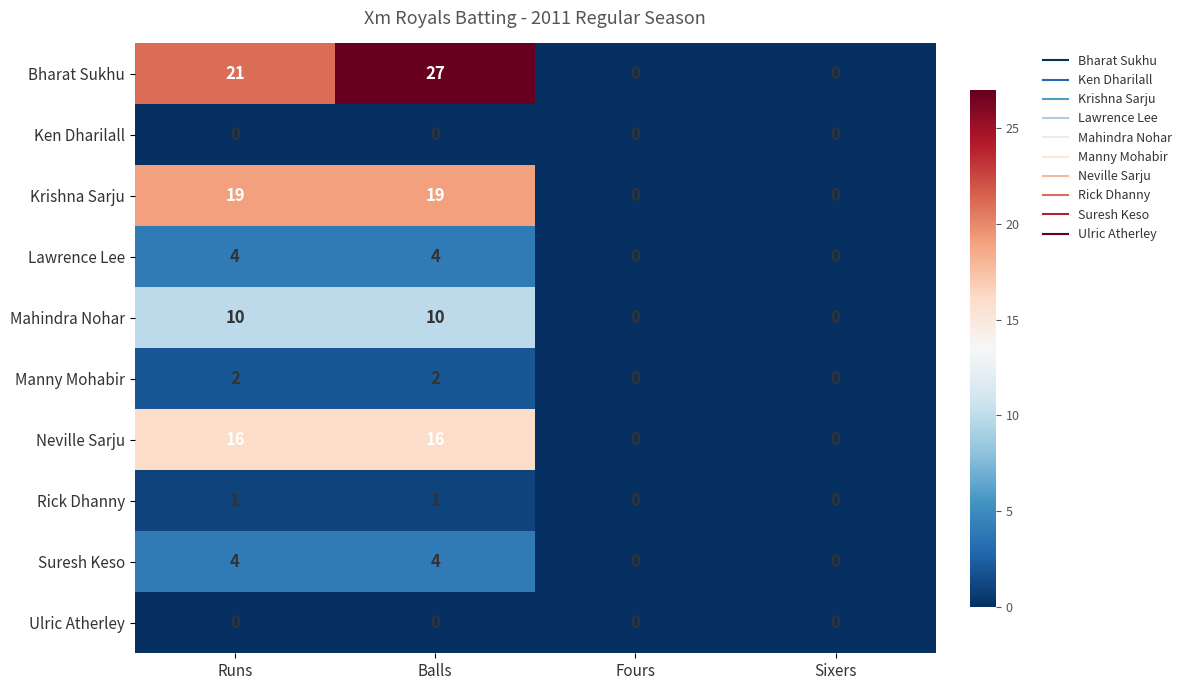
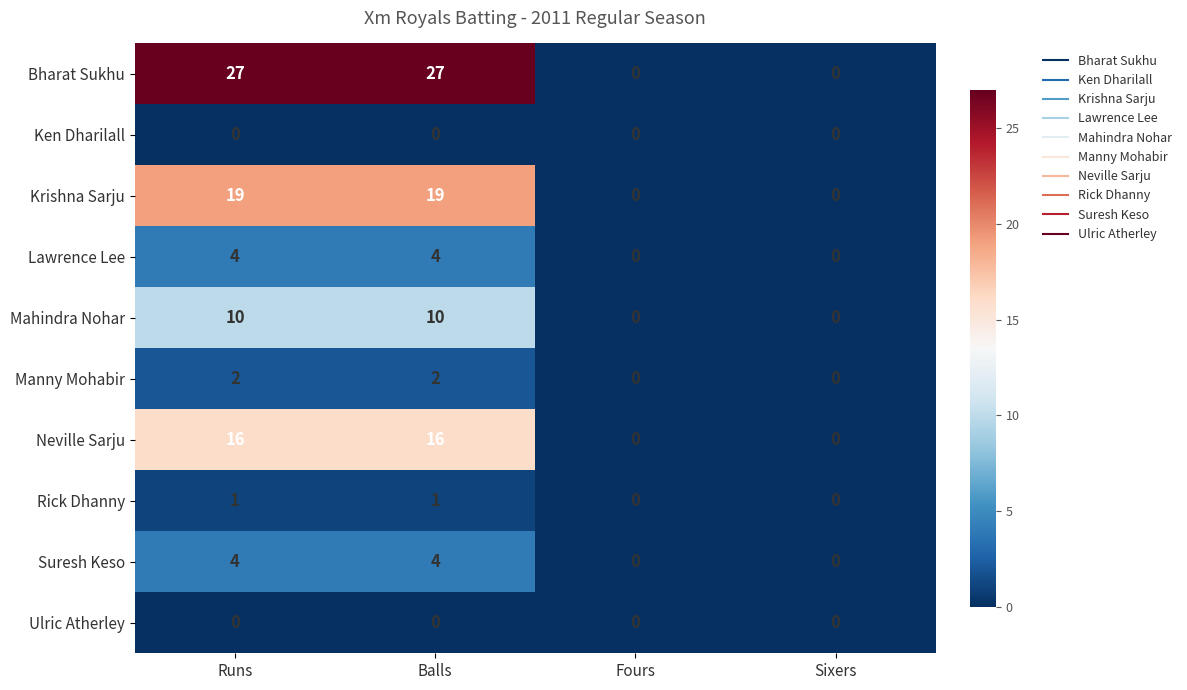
Bharat Sukhu, Runs: 21 -> 27
